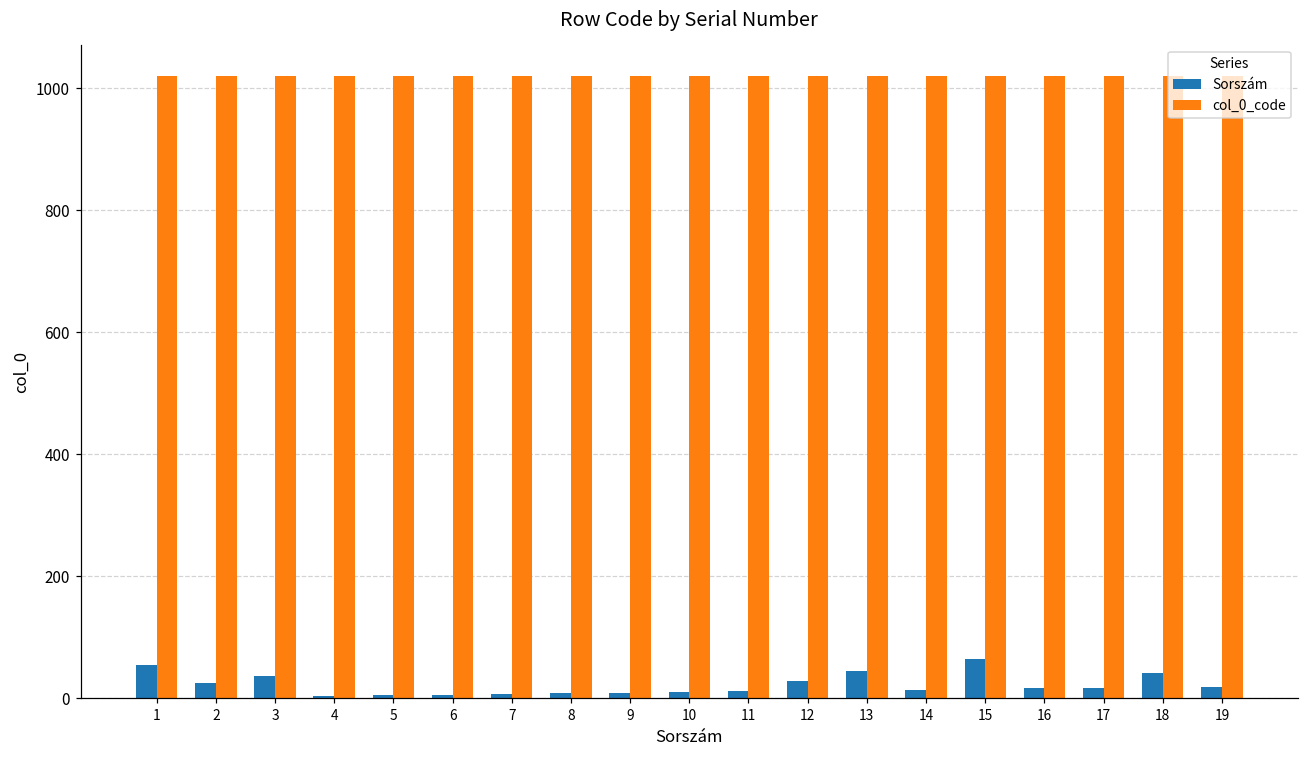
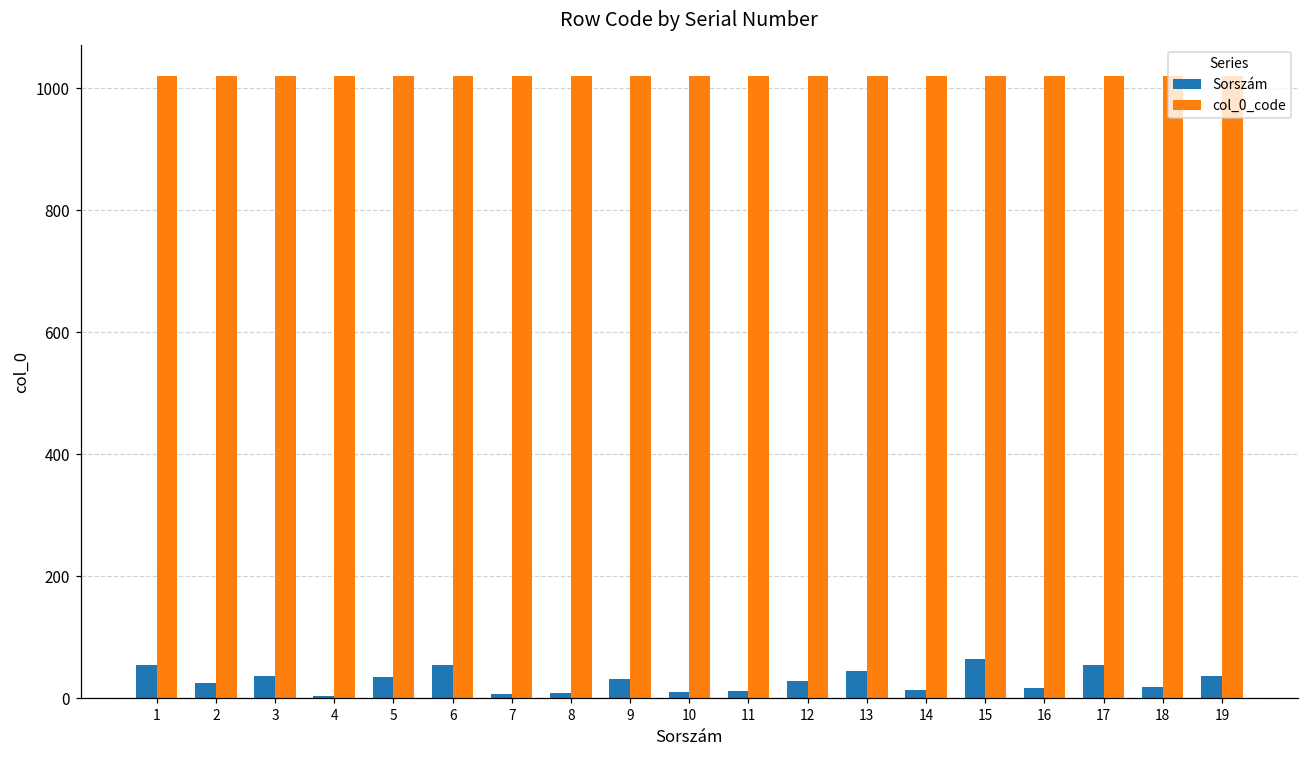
Sorszám, 5: 10 -> 40
Sorszám, 6: 10 -> 60
Sorszám, 9: 10 -> 30
Sorszám, 17: 20 -> 60
Sorszám, 18: 40 -> 20
Sorszám, 19: 20 -> 40
